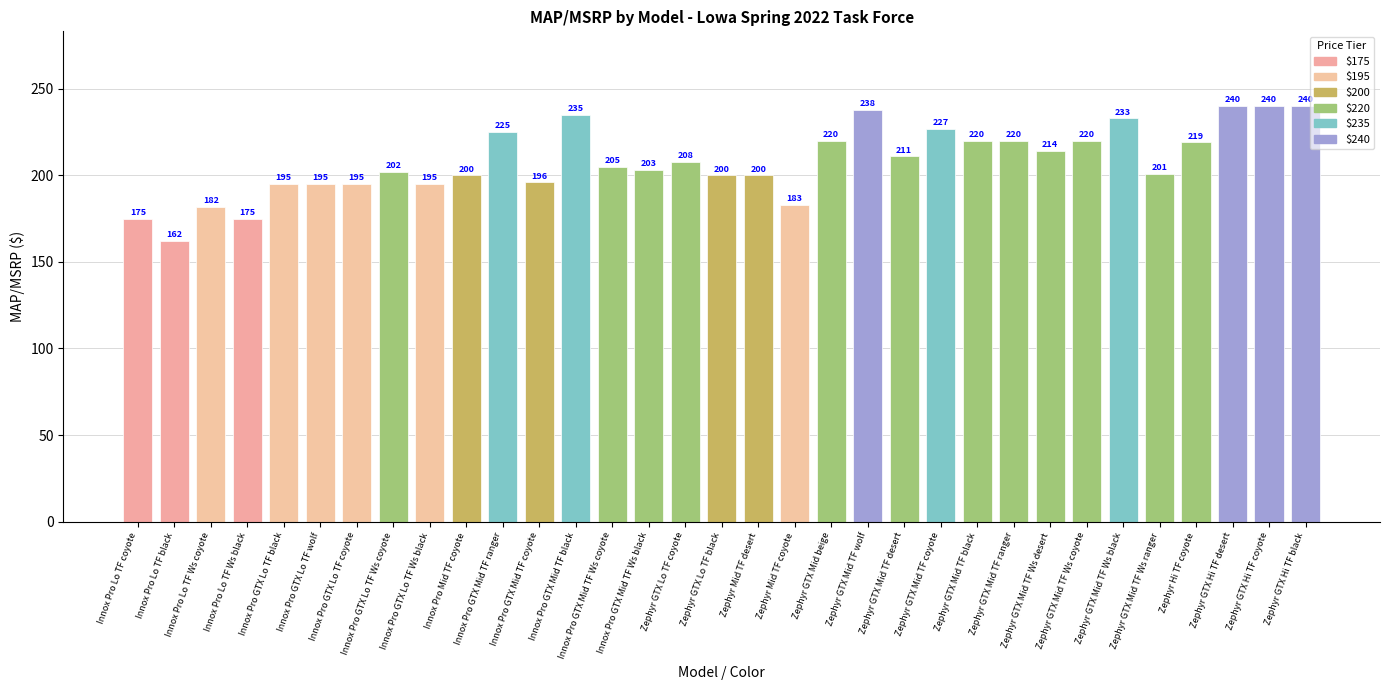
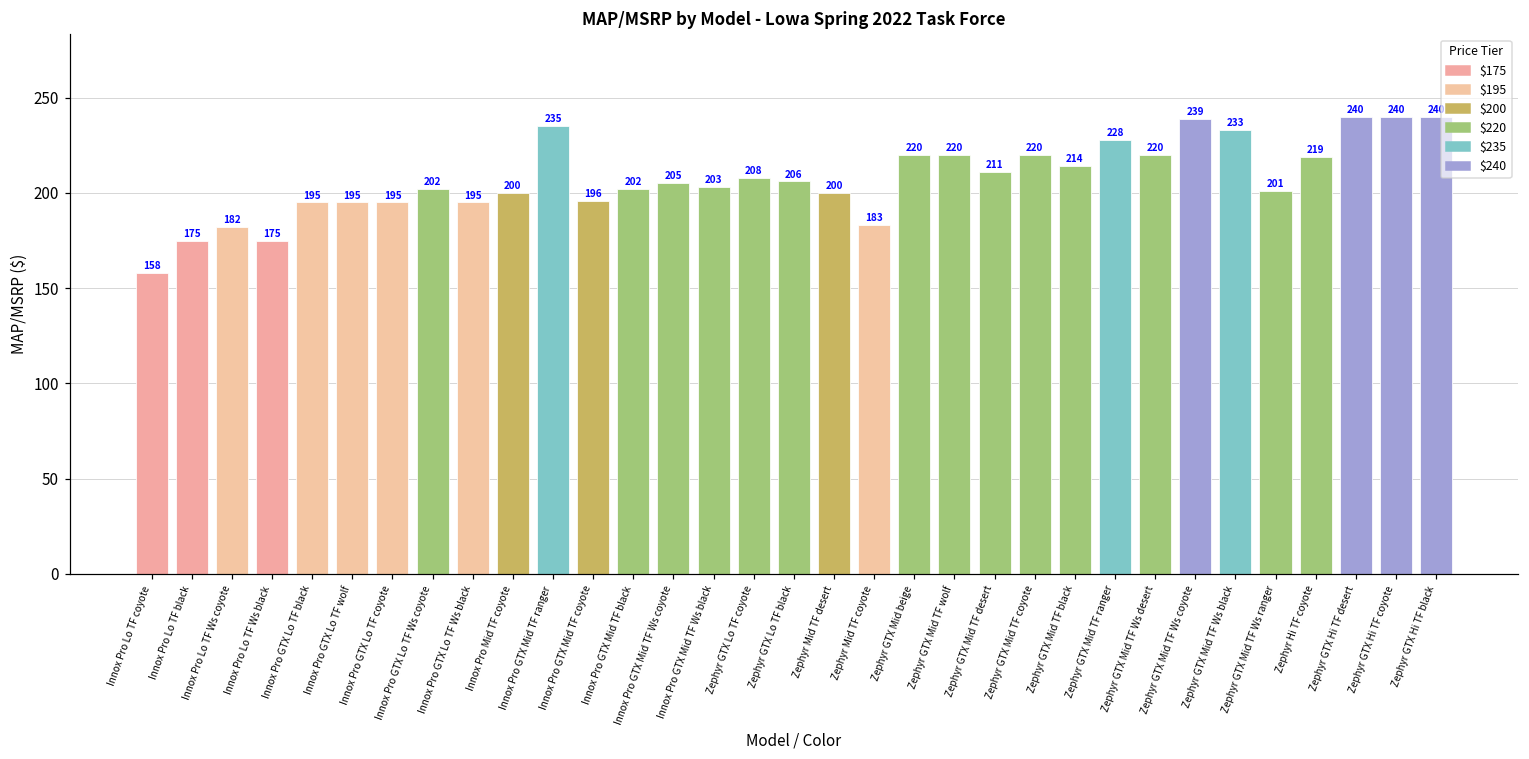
Innox Pro Lo TF coyote: 175 -> 158
Innox Pro Lo TF black: 162 -> 175
Innox Pro GTX Mid TF ranger: 225 -> 235
Innox Pro GTX Mid TF black: 235 -> 202
Zephyr GTX Lo TF black: 200 -> 206
Zephyr GTX Mid TF wolf: 238 -> 220
Zephyr GTX Mid TF coyote: 227 -> 220
Zephyr GTX Mid TF black: 220 -> 214
Zephyr GTX Mid TF ranger: 220 -> 228
Zephyr GTX Mid TF Ws desert: 214 -> 220
Zephyr GTX Mid TF Ws coyote: 220 -> 239
